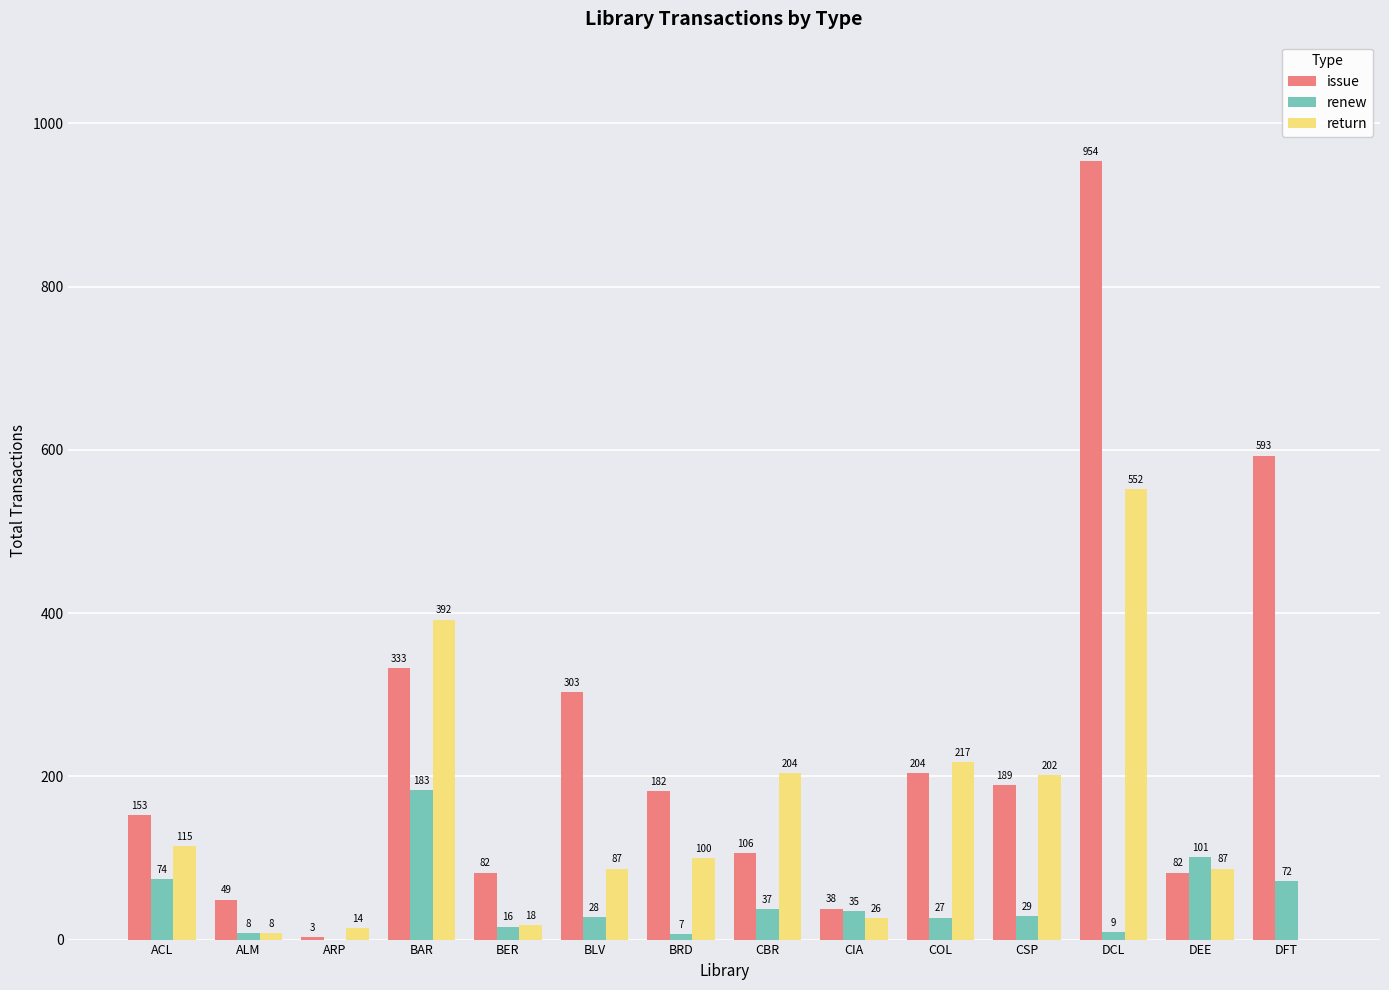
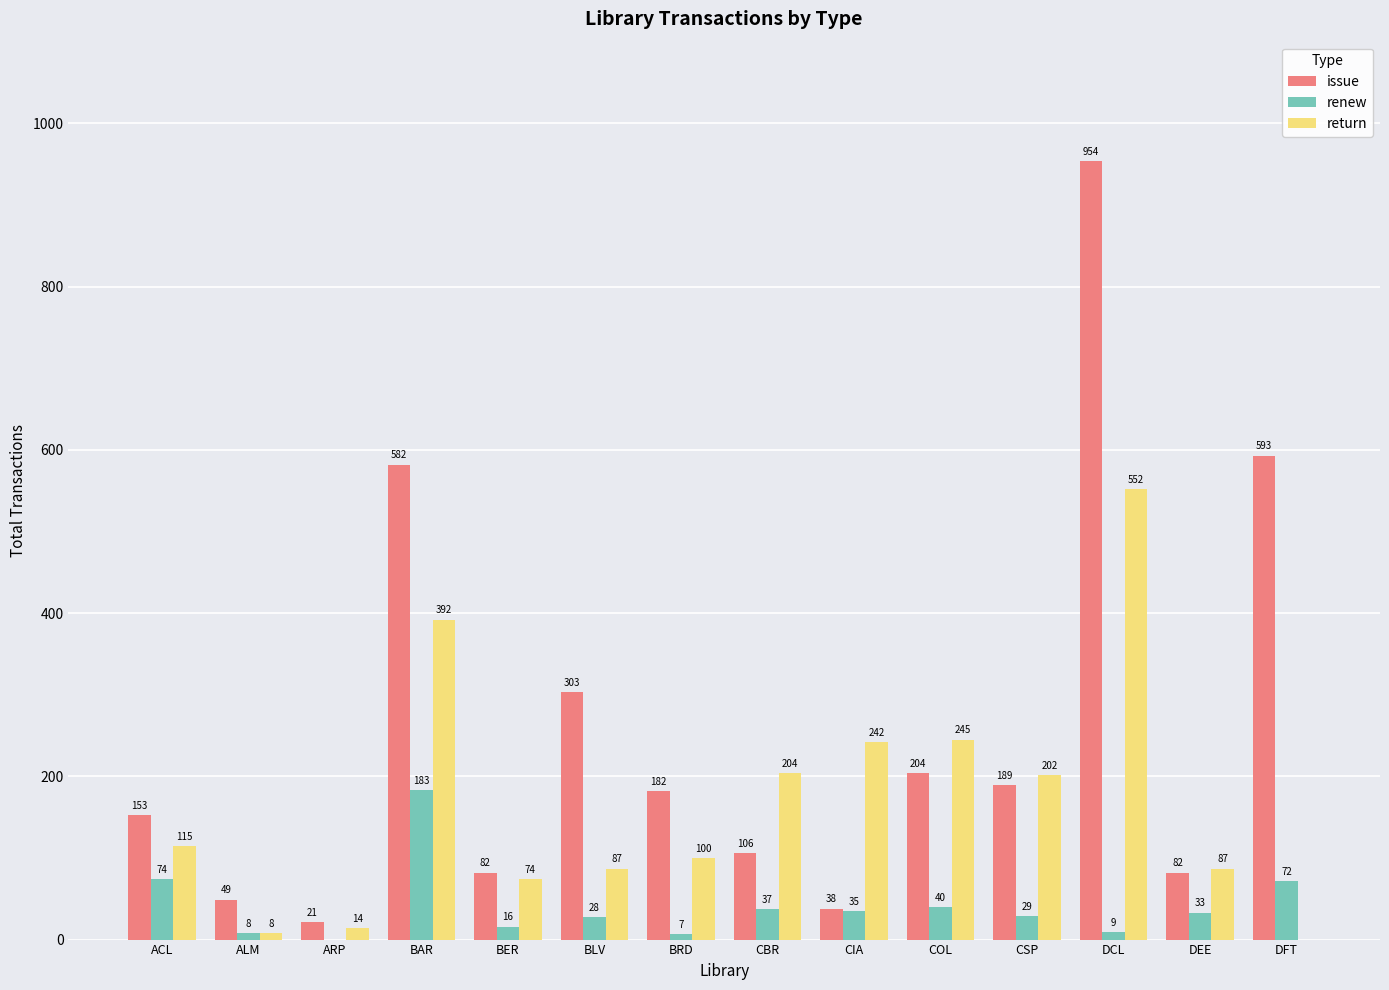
issue, ARP: 3 -> 21
issue, BAR: 333 -> 582
return, BER: 18 -> 74
return, CIA: 26 -> 242
renew, COL: 27 -> 40
return, COL: 217 -> 245
renew, DEE: 101 -> 33
